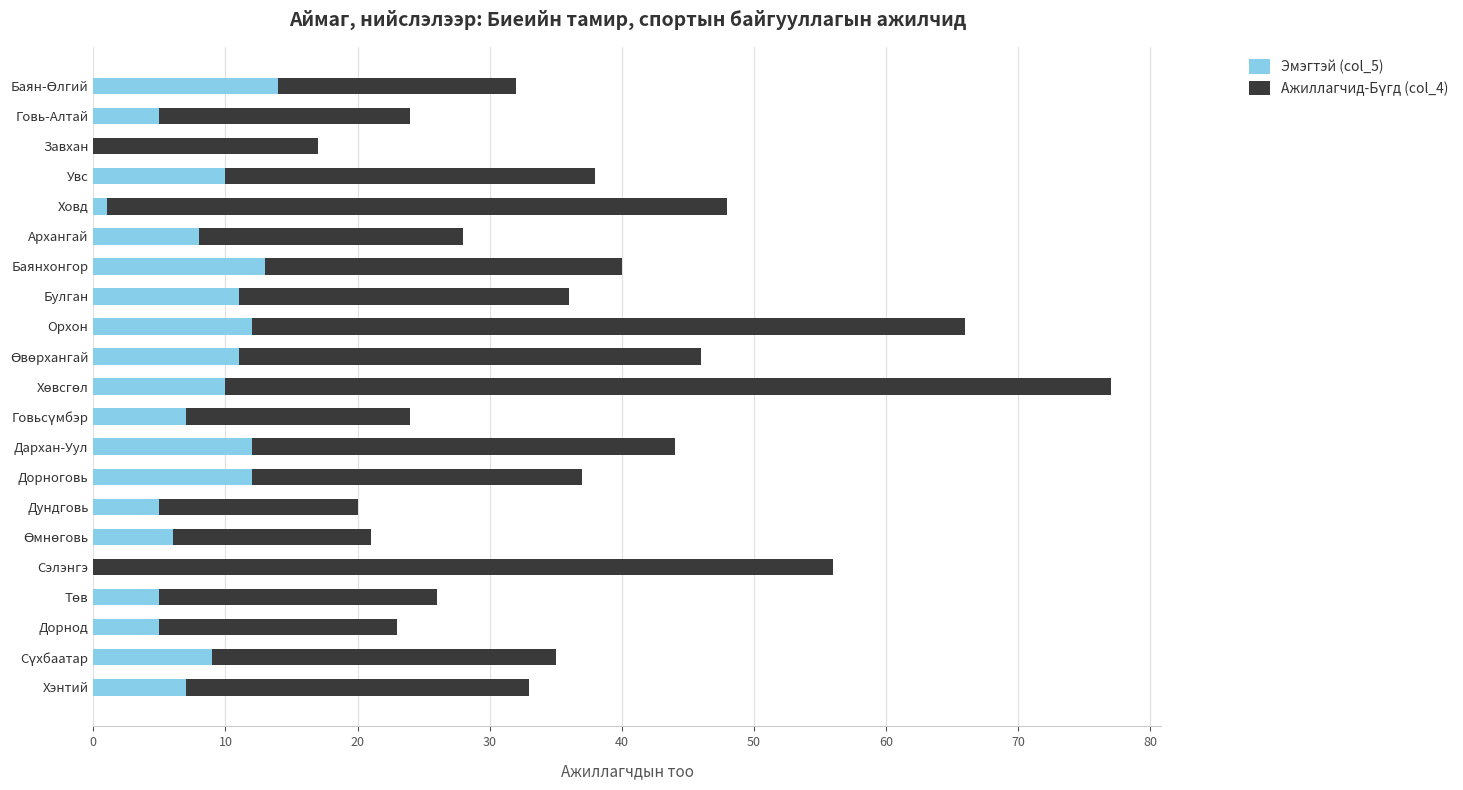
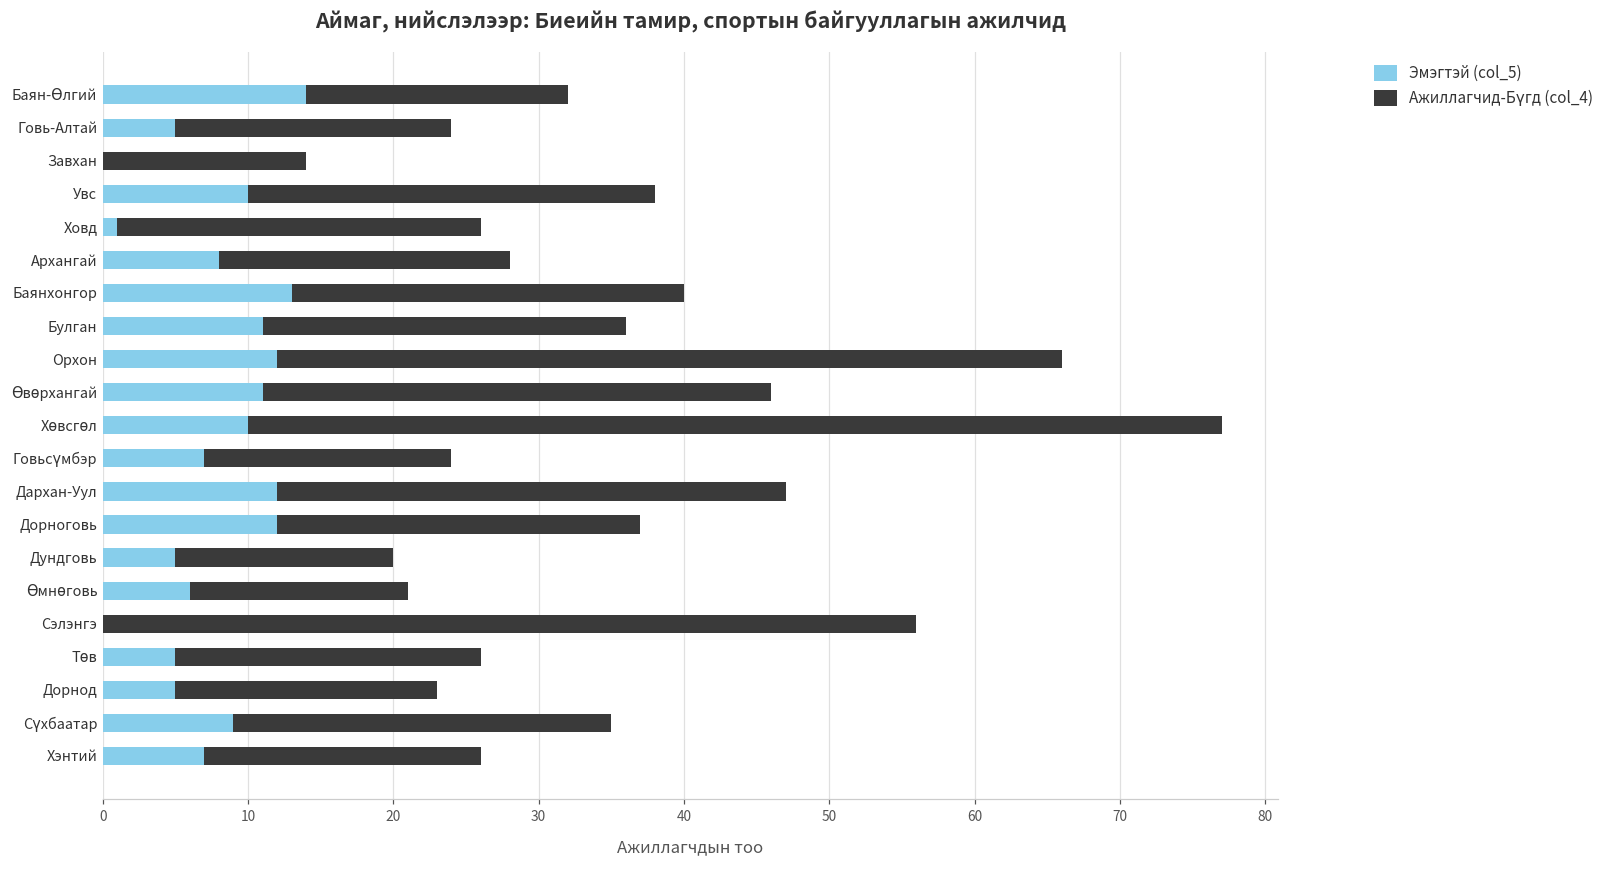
Ажиллагчид-Бүгд (col_4), Завхан: 17 -> 14
Ажиллагчид-Бүгд (col_4), Ховд: 47 -> 25
Ажиллагчид-Бүгд (col_4), Дархан-Уул: 32 -> 35
Ажиллагчид-Бүгд (col_4), Хэнтий: 26 -> 19
